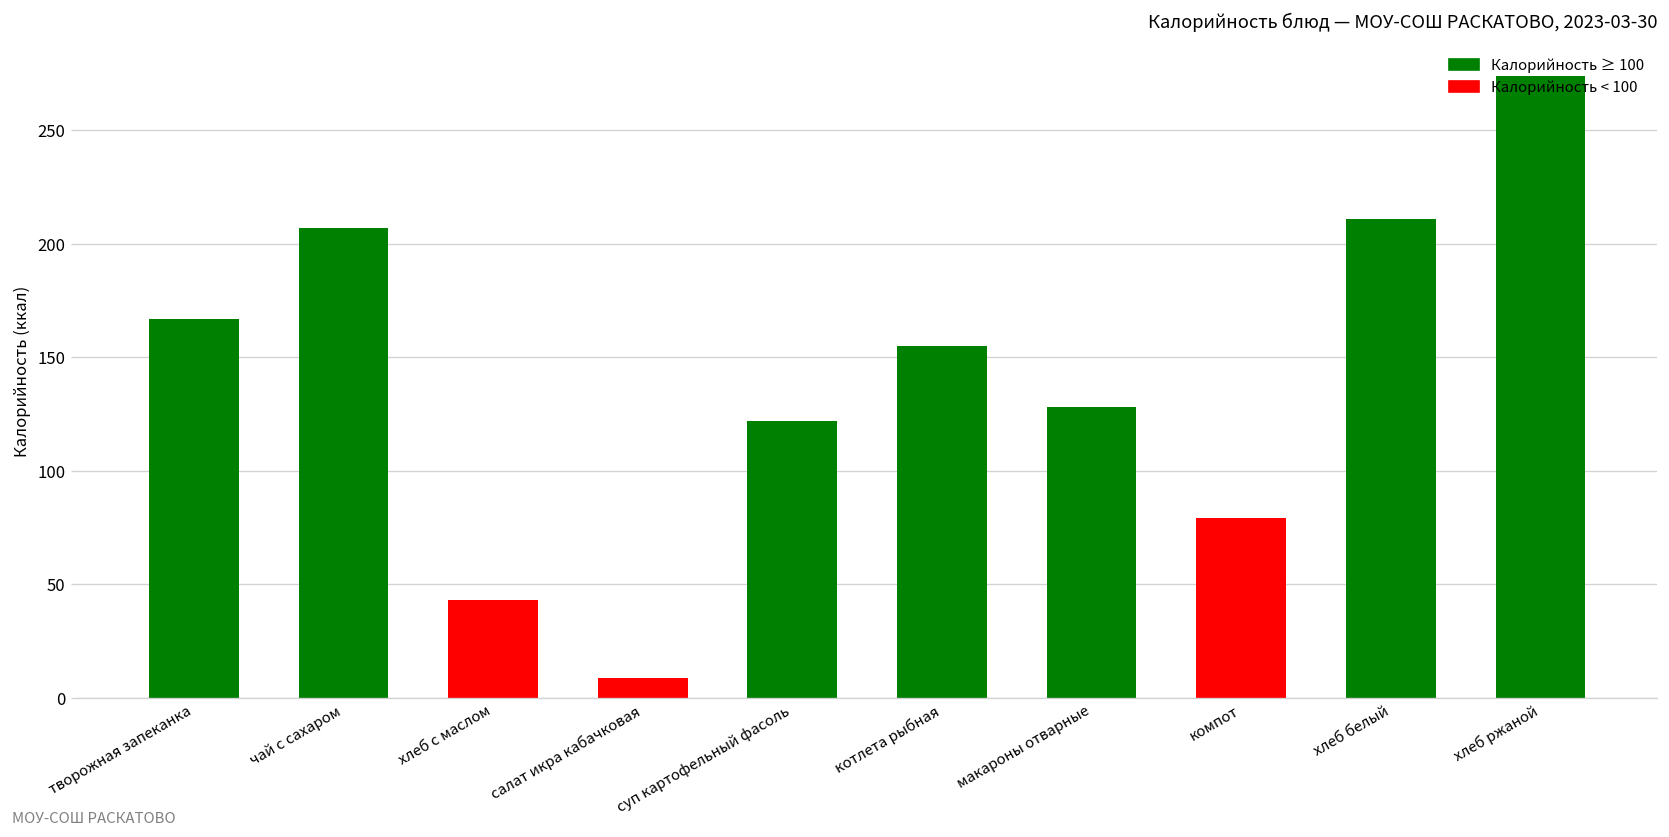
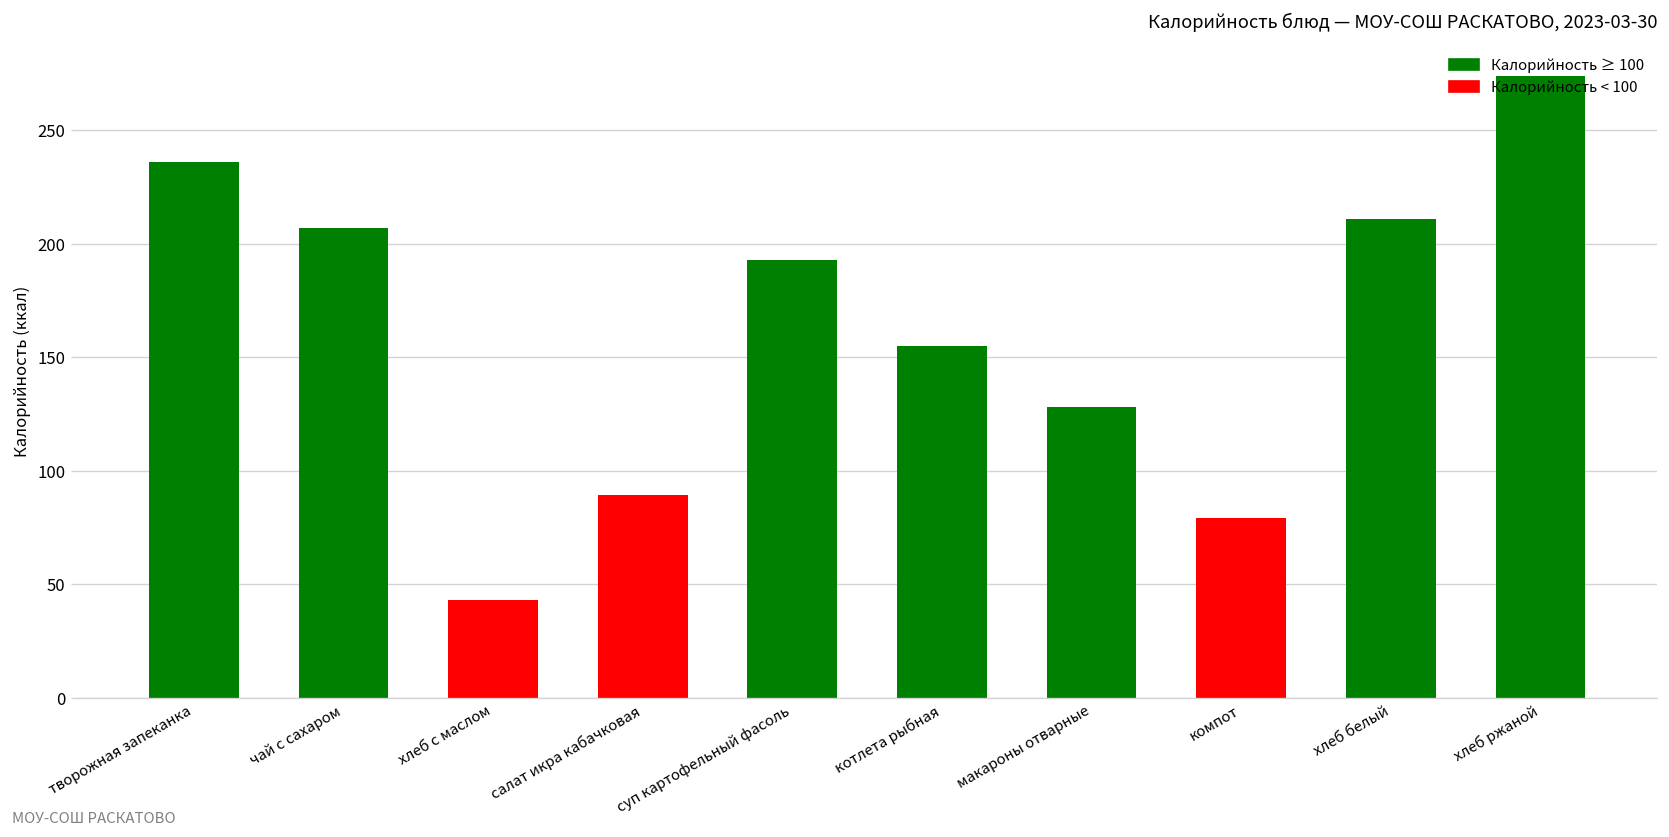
творожная запеканка: 167 -> 236
салат икра кабачковая: 9 -> 89
суп картофельный фасоль: 122 -> 193
